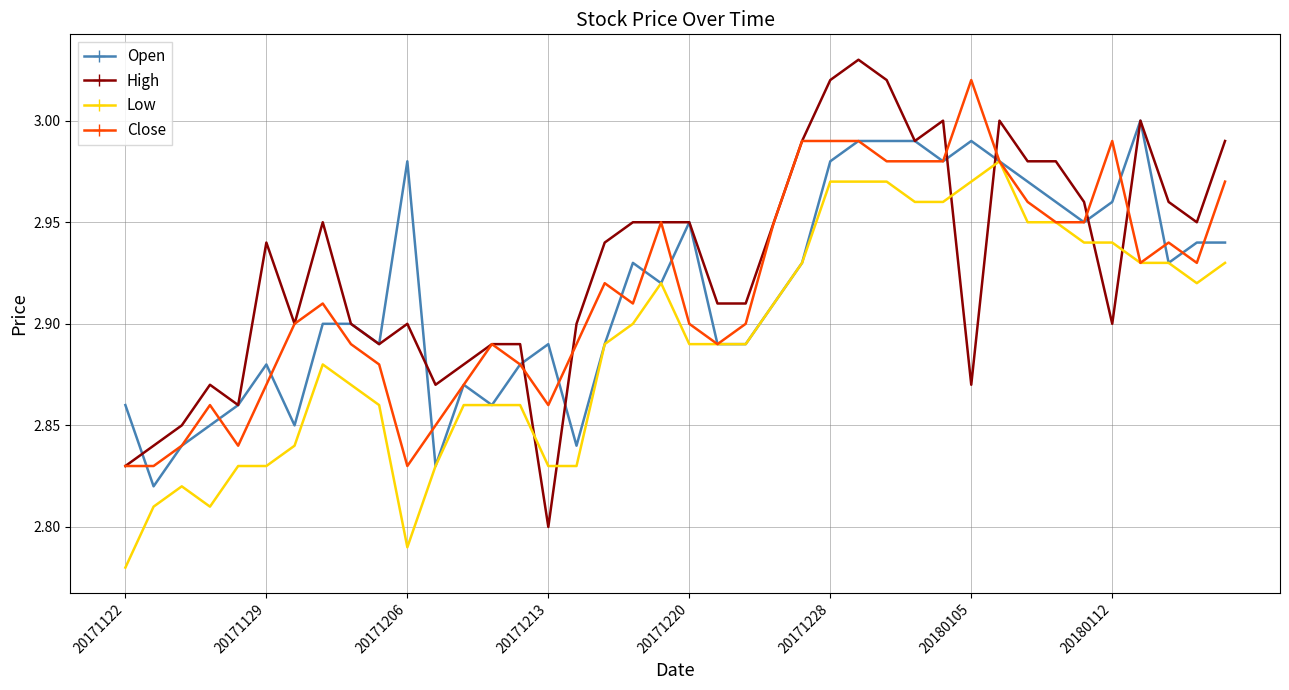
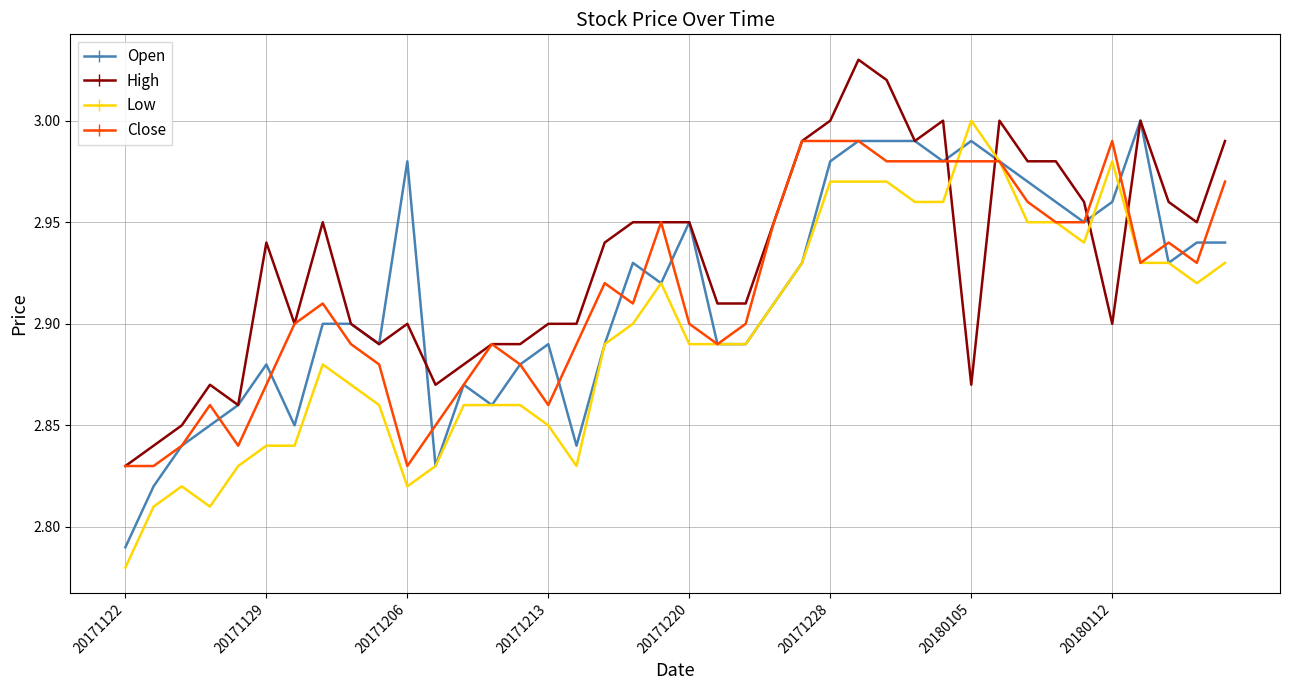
Open, 20171122: 2.86 -> 2.79
Low, 20171129: 2.83 -> 2.84
Low, 20171206: 2.79 -> 2.82
High, 20171213: 2.8 -> 2.9
Low, 20171213: 2.83 -> 2.85
High, 20171228: 3.02 -> 3.00
Low, 20180105: 2.97 -> 3.00
Close, 20180105: 3.02 -> 2.98
Low, 20180112: 2.94 -> 2.98
